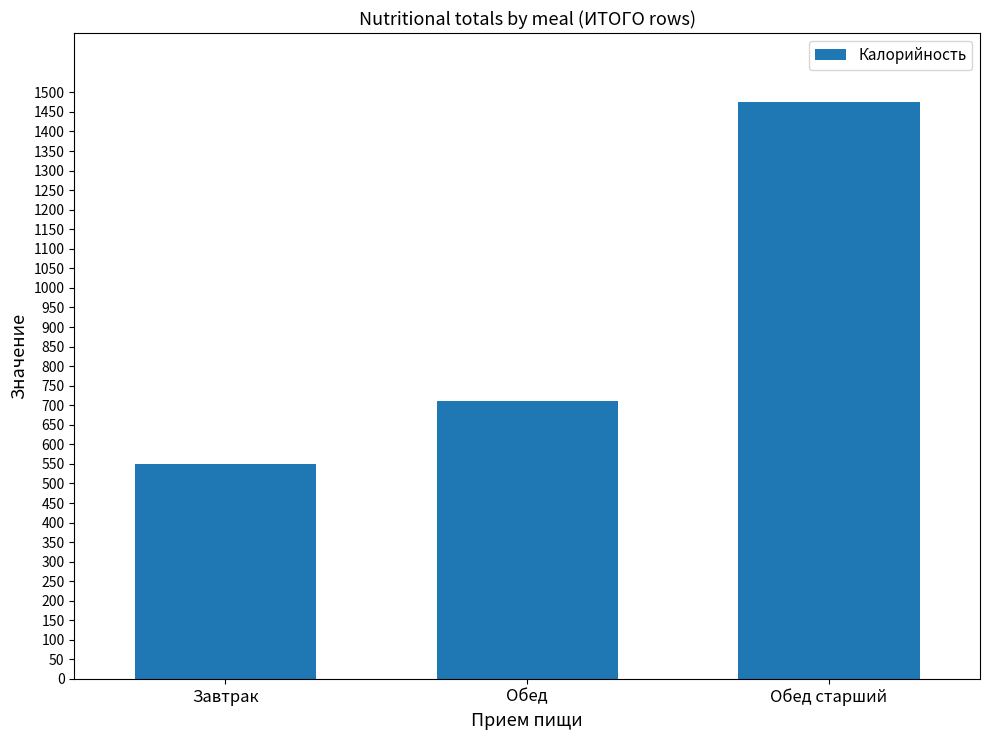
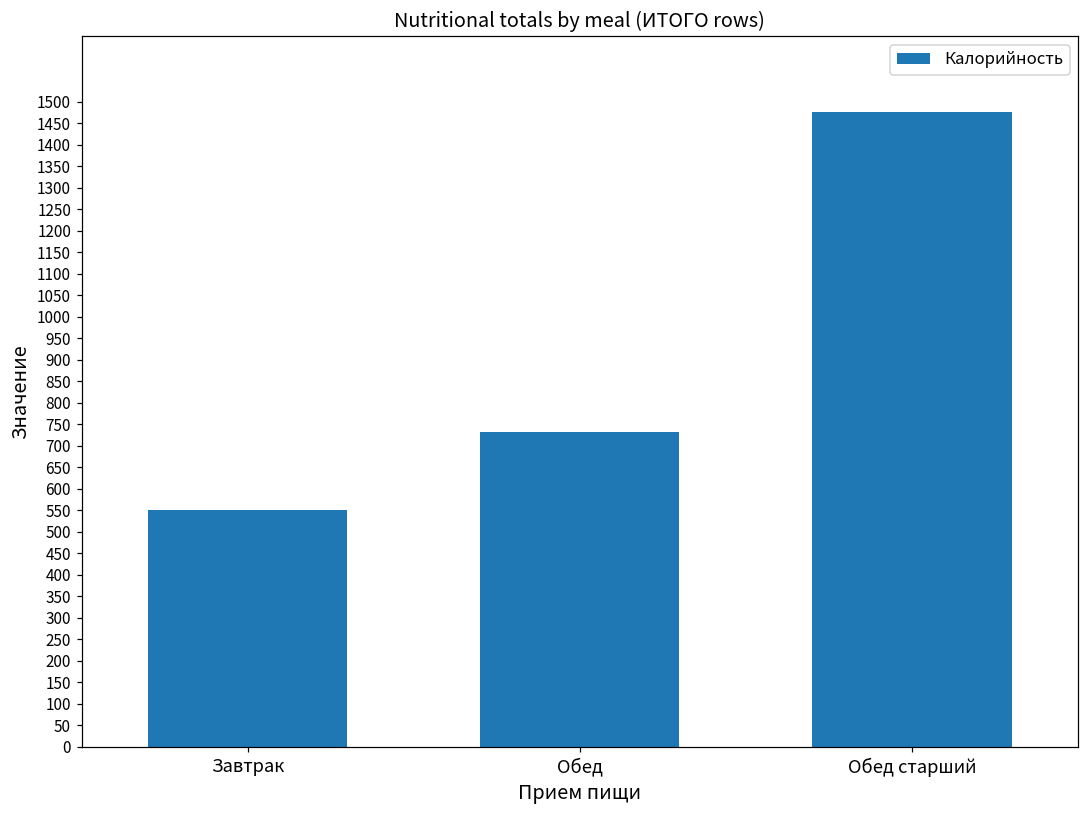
Обед: 710 -> 730
